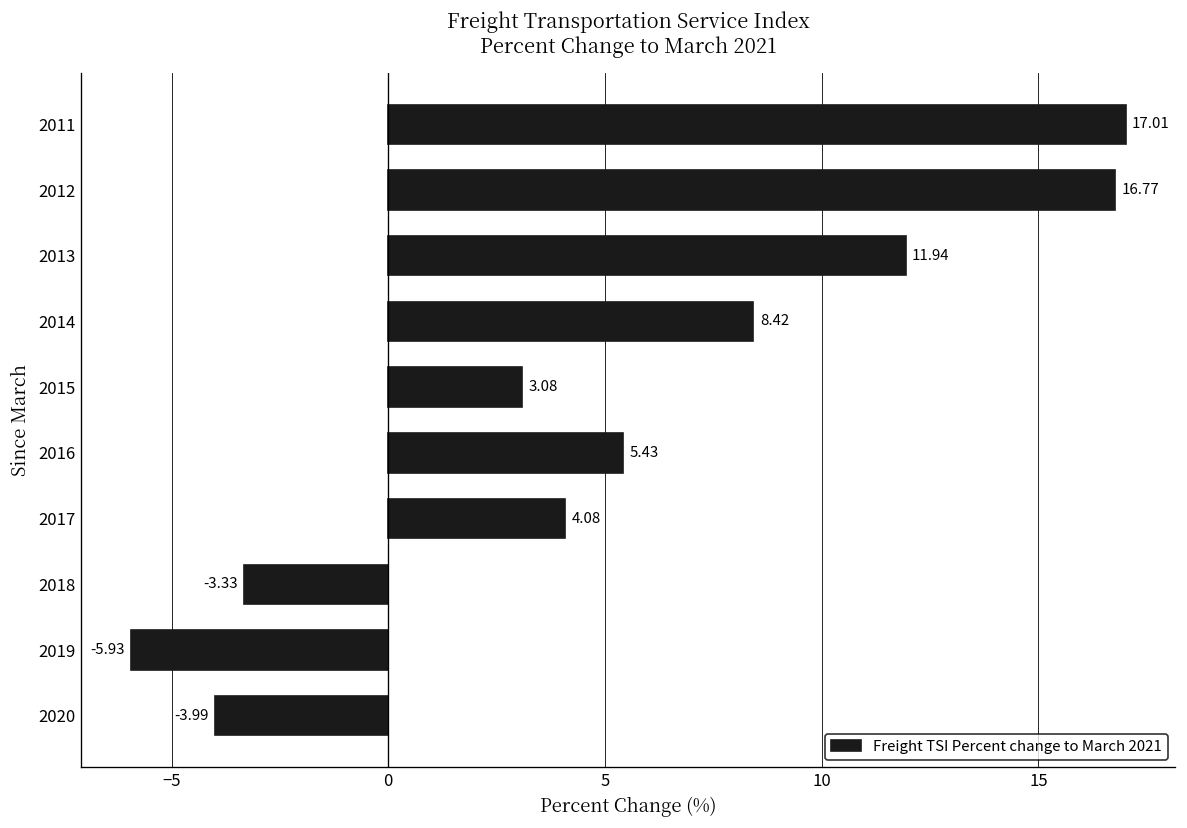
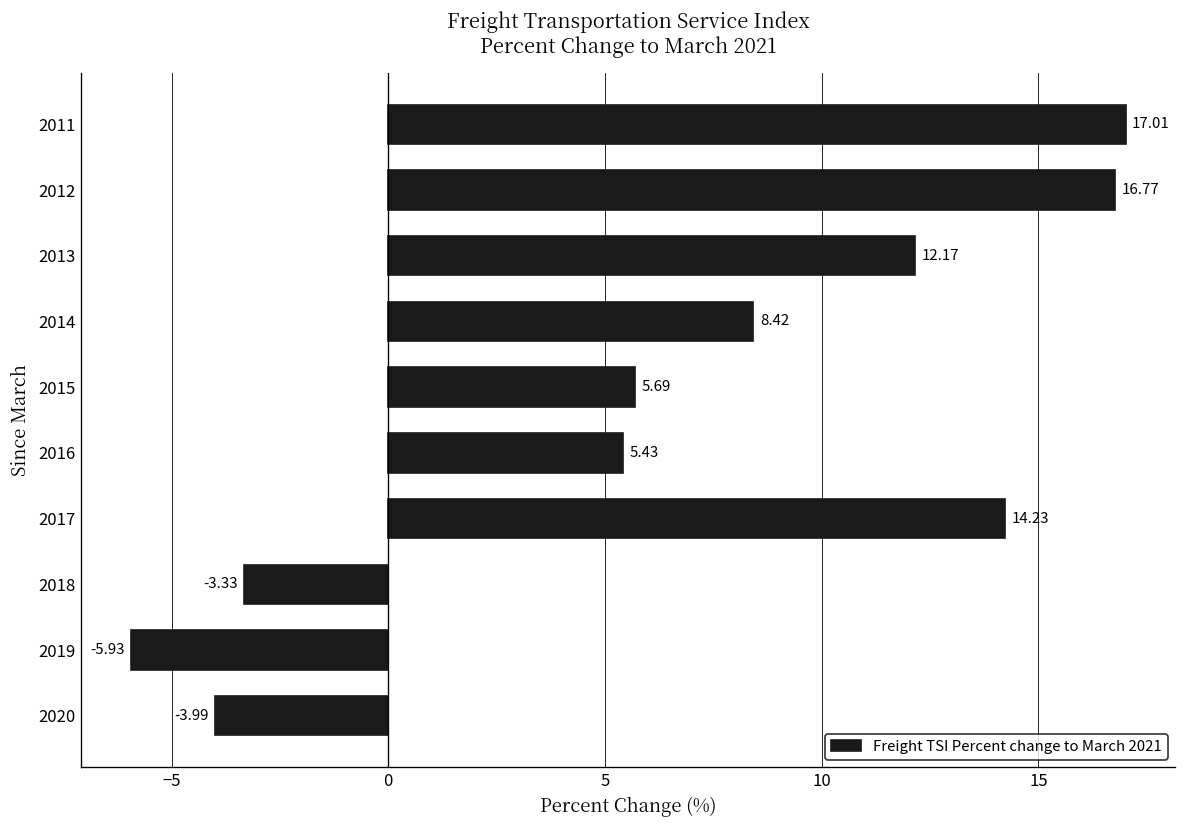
2013: 11.94 -> 12.17
2015: 3.08 -> 5.69
2017: 4.08 -> 14.23
